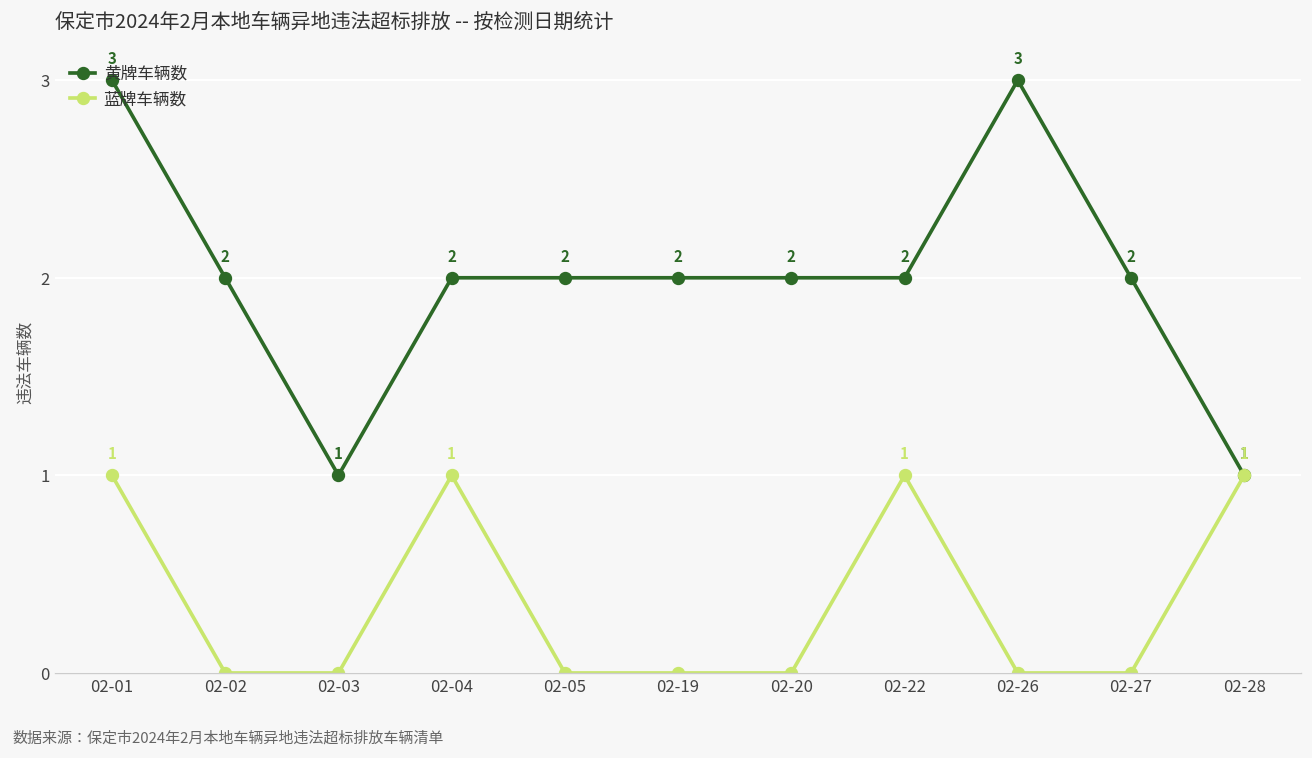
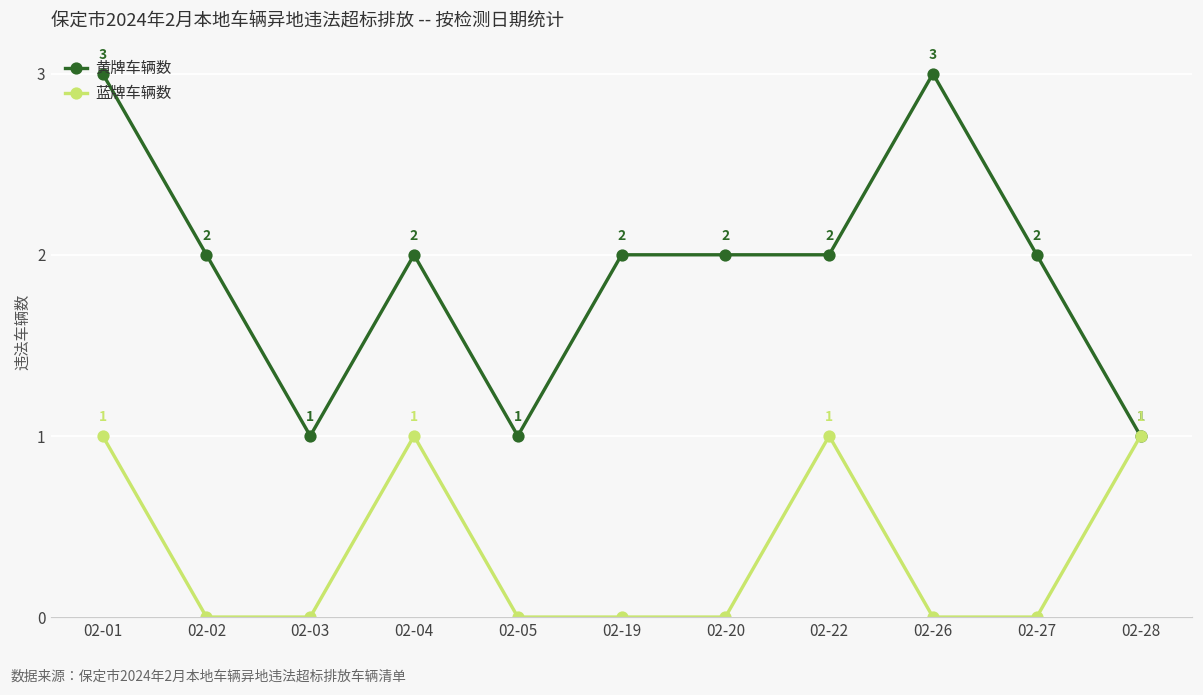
黄牌车辆数, 02-05: 2 -> 1
